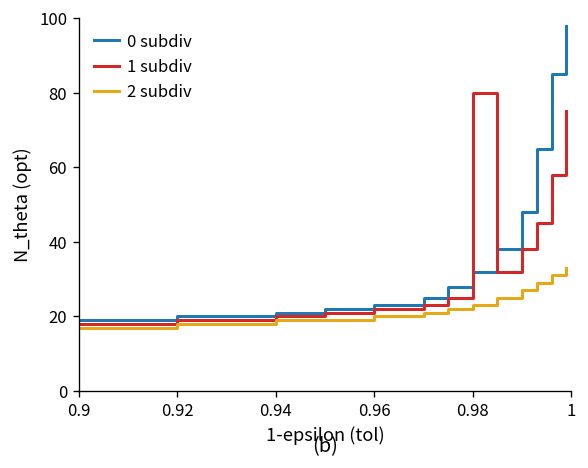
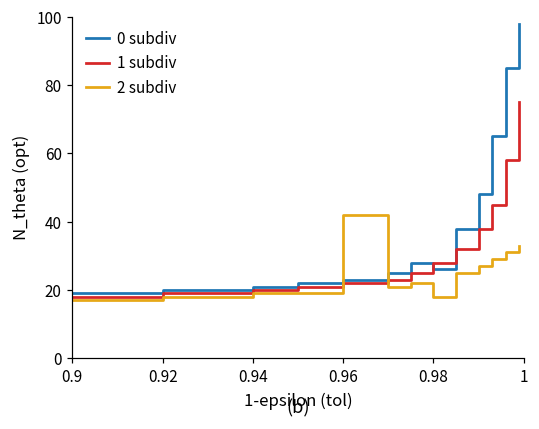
2 subdiv, 0.96: 20 -> 42
0 subdiv, 0.98: 32 -> 26
1 subdiv, 0.98: 80 -> 28
2 subdiv, 0.98: 23 -> 18
